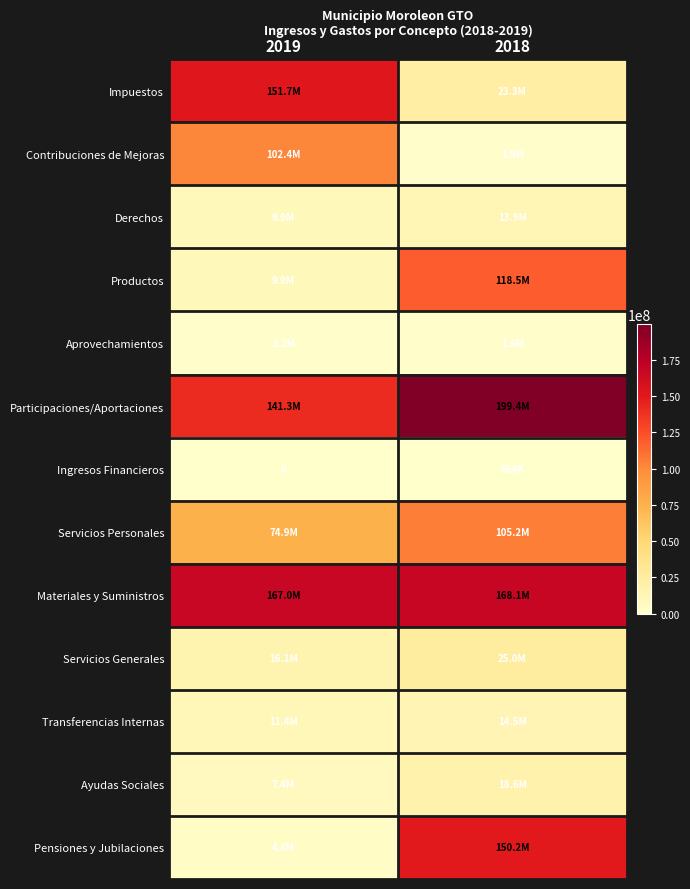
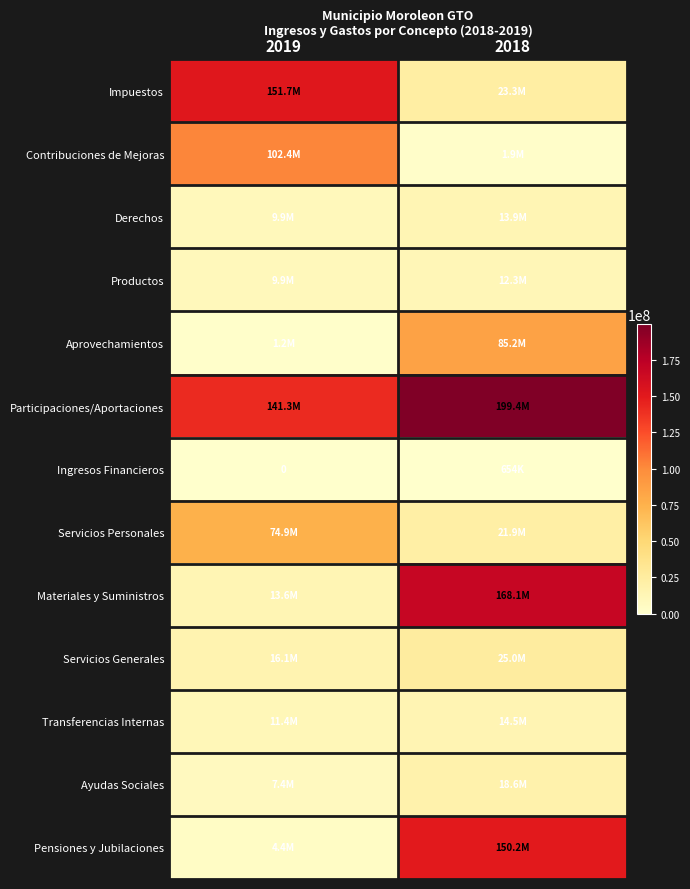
Productos, 2018: 118.5M -> 12.3M
Aprovechamientos, 2018: 1.6M -> 85.2M
Servicios Personales, 2018: 105.2M -> 21.9M
Materiales y Suministros, 2019: 167.0M -> 13.6M
